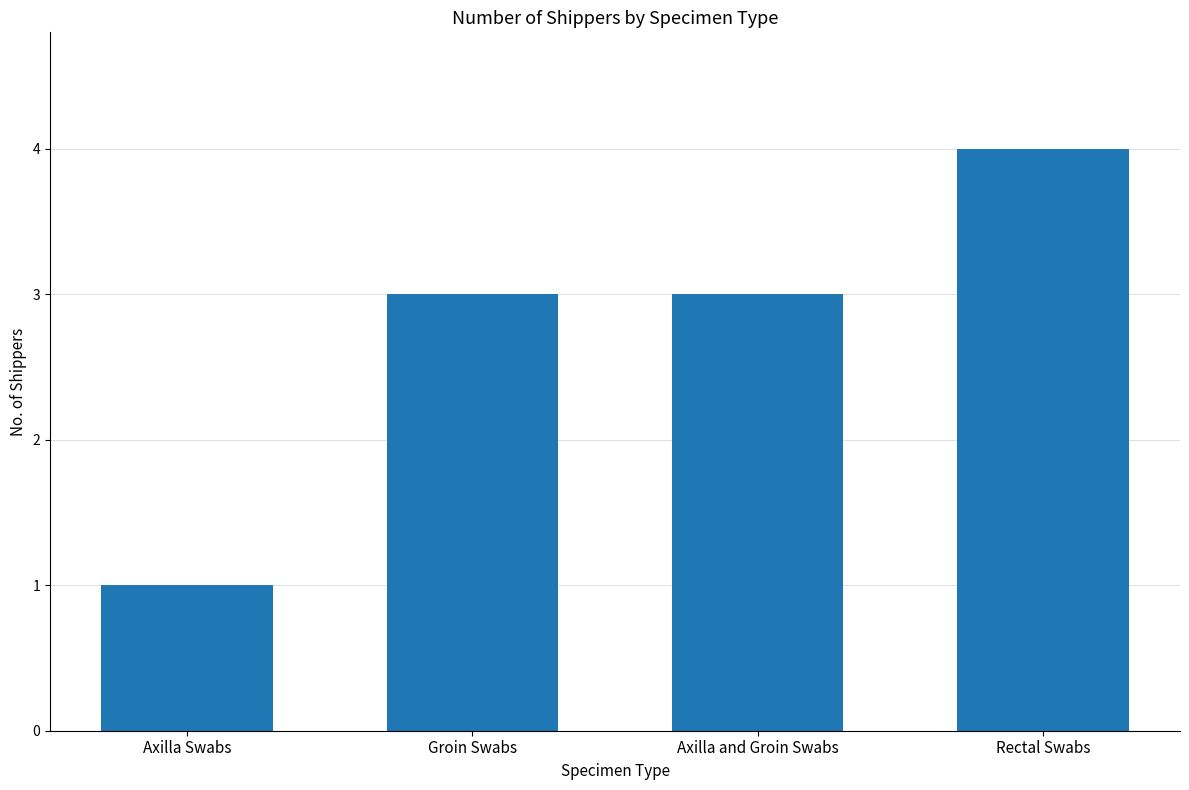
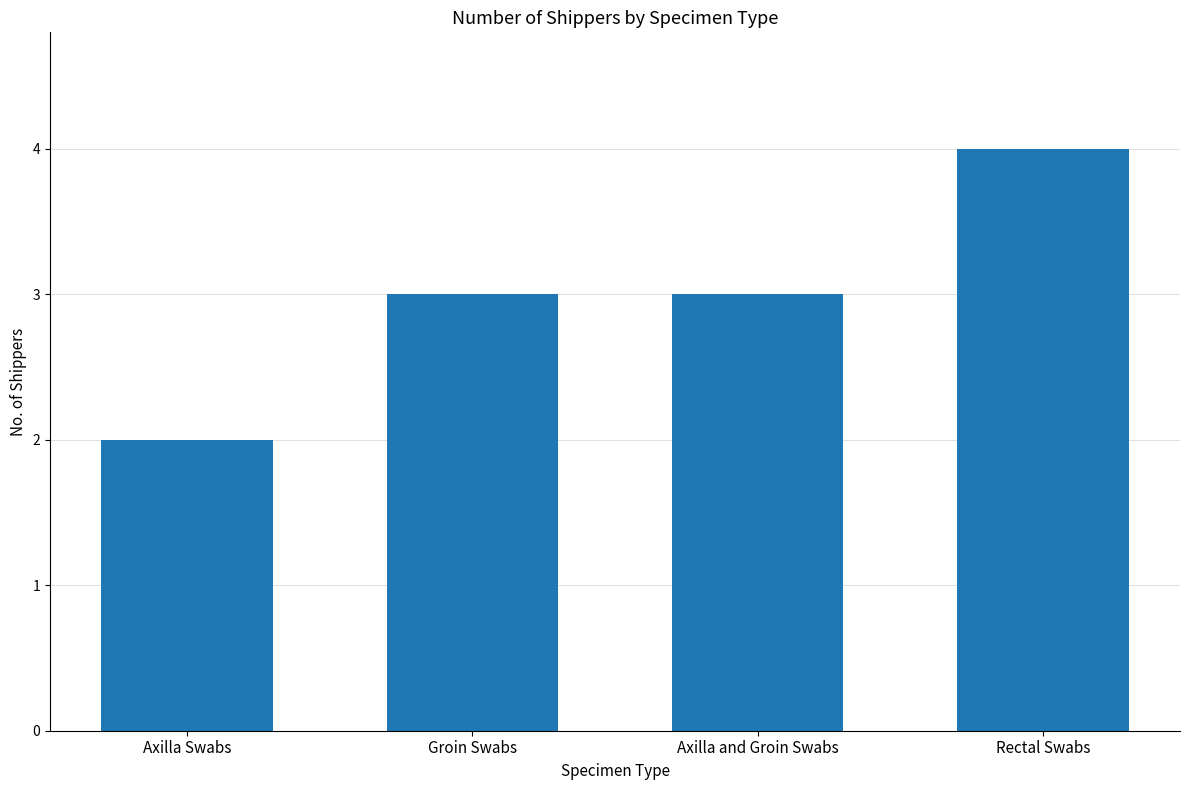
Axilla Swabs: 1 -> 2
